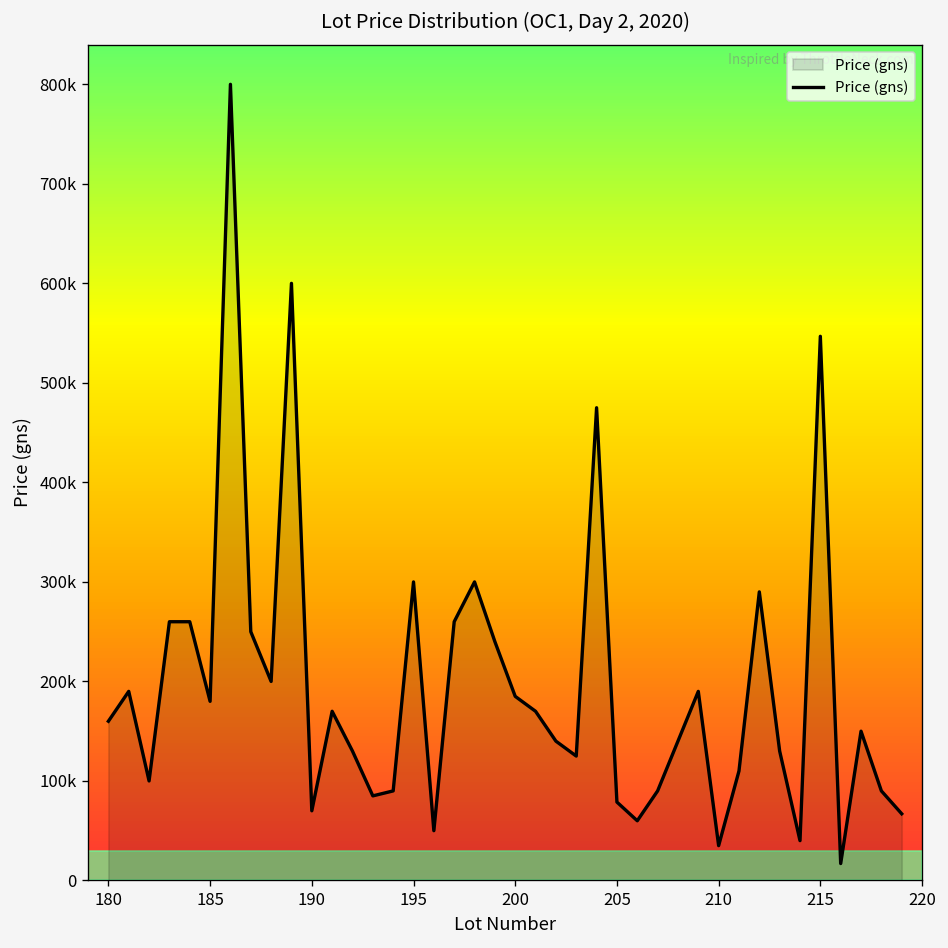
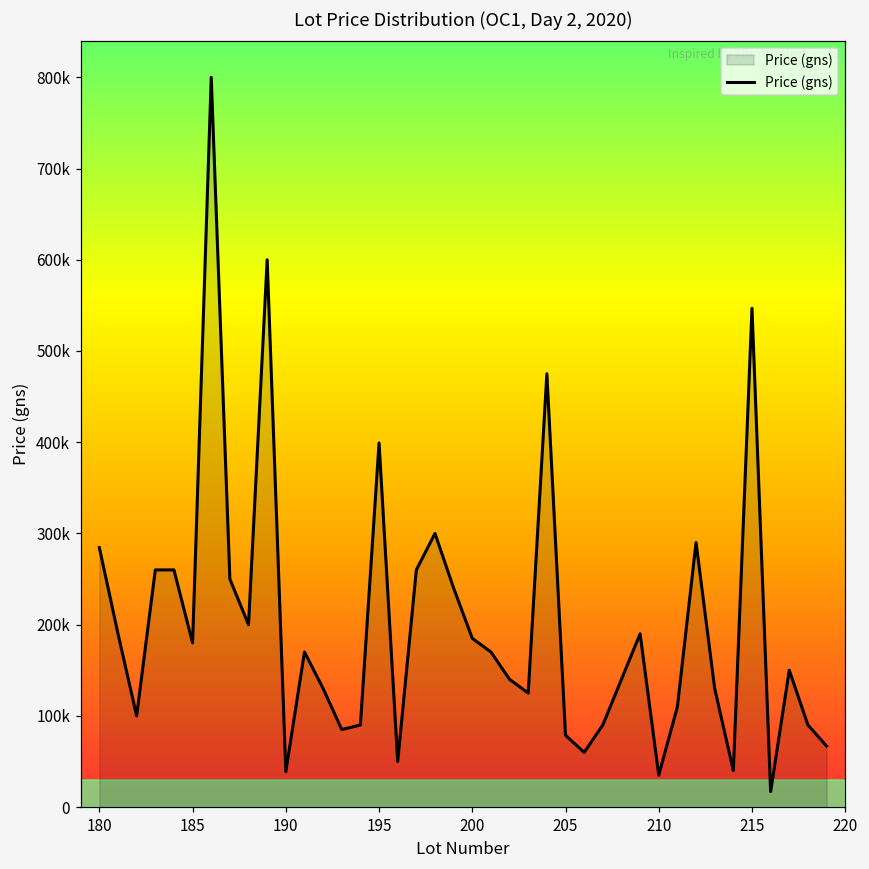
180: 160000 -> 280000
190: 70000 -> 40000
195: 300000 -> 400000
